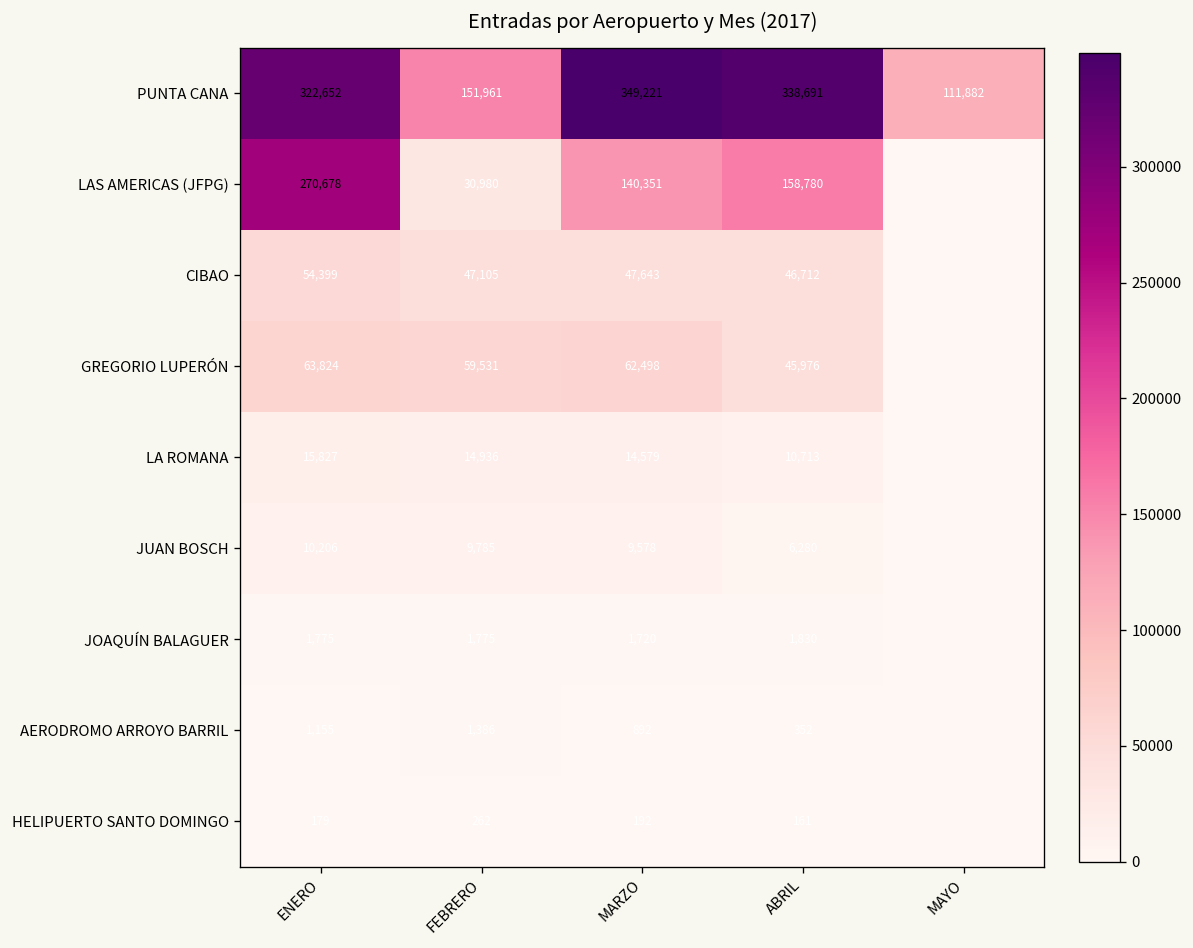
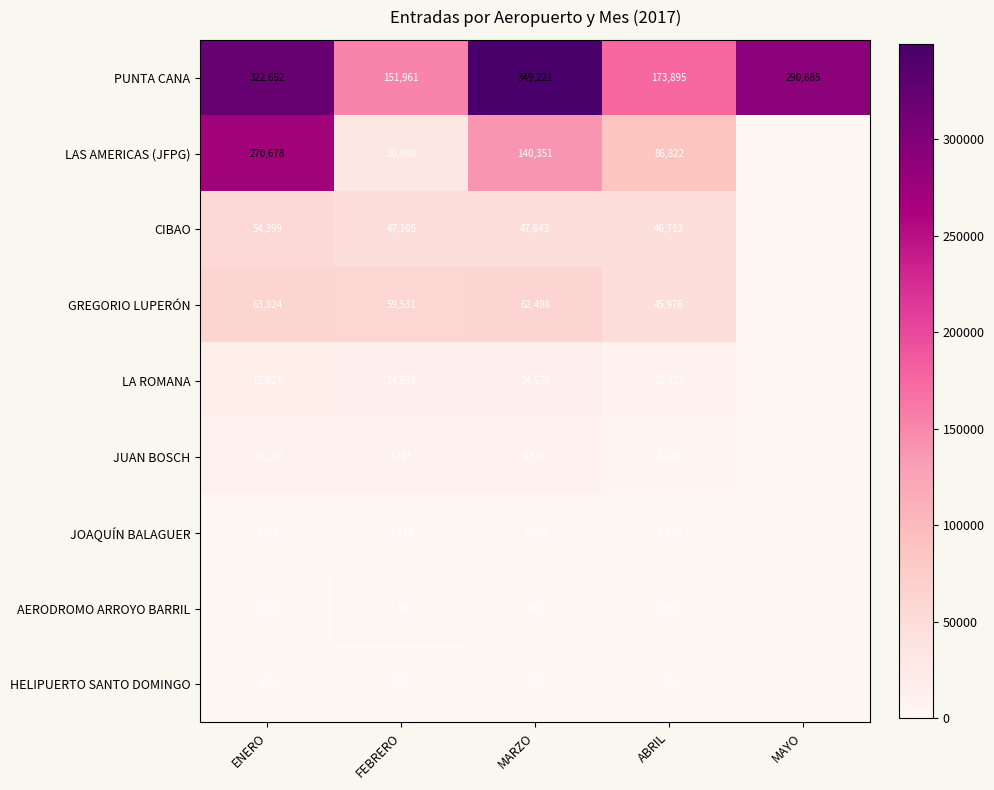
PUNTA CANA, ABRIL: 338,691 -> 173,895
PUNTA CANA, MAYO: 111,882 -> 290,685
LAS AMERICAS (JFPG), ABRIL: 158,780 -> 86,822
